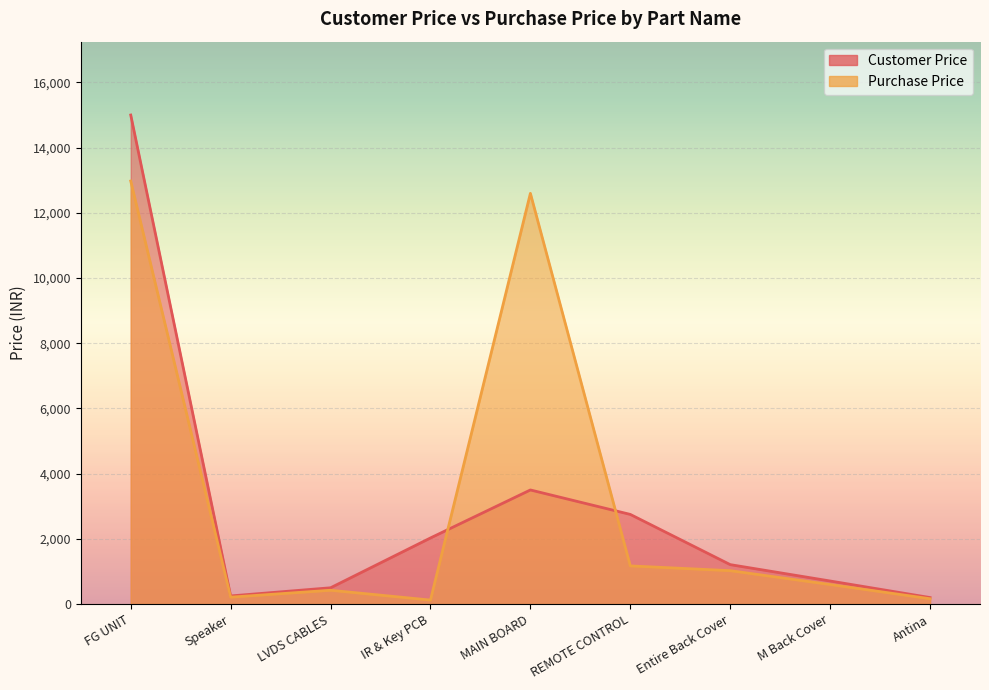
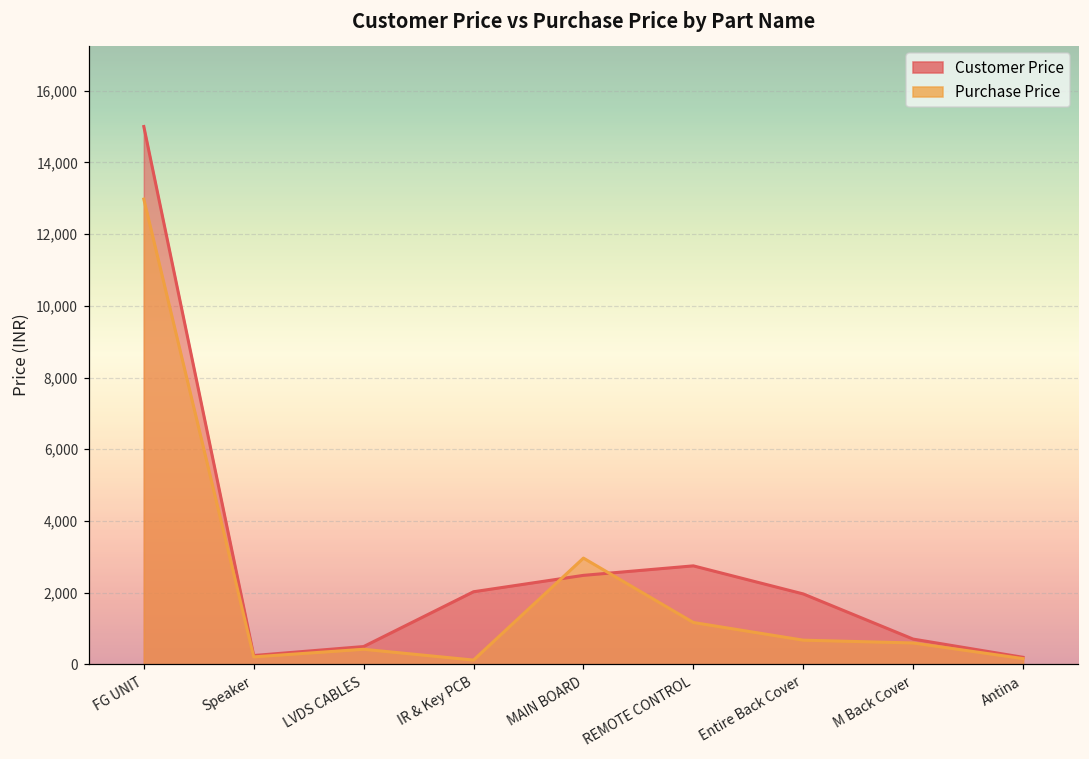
Customer Price, MAIN BOARD: 3,500 -> 2,500
Purchase Price, MAIN BOARD: 12,600 -> 3,000
Customer Price, Entire Back Cover: 1,200 -> 2,000
Purchase Price, Entire Back Cover: 1,000 -> 700
